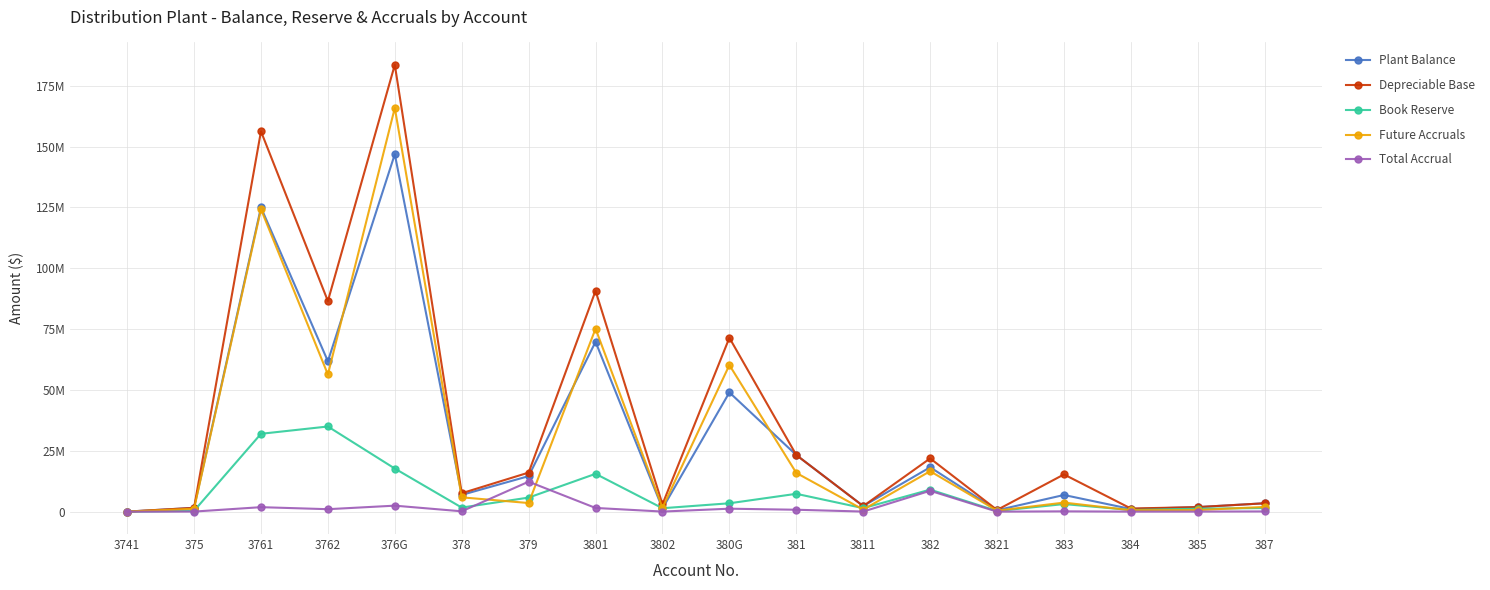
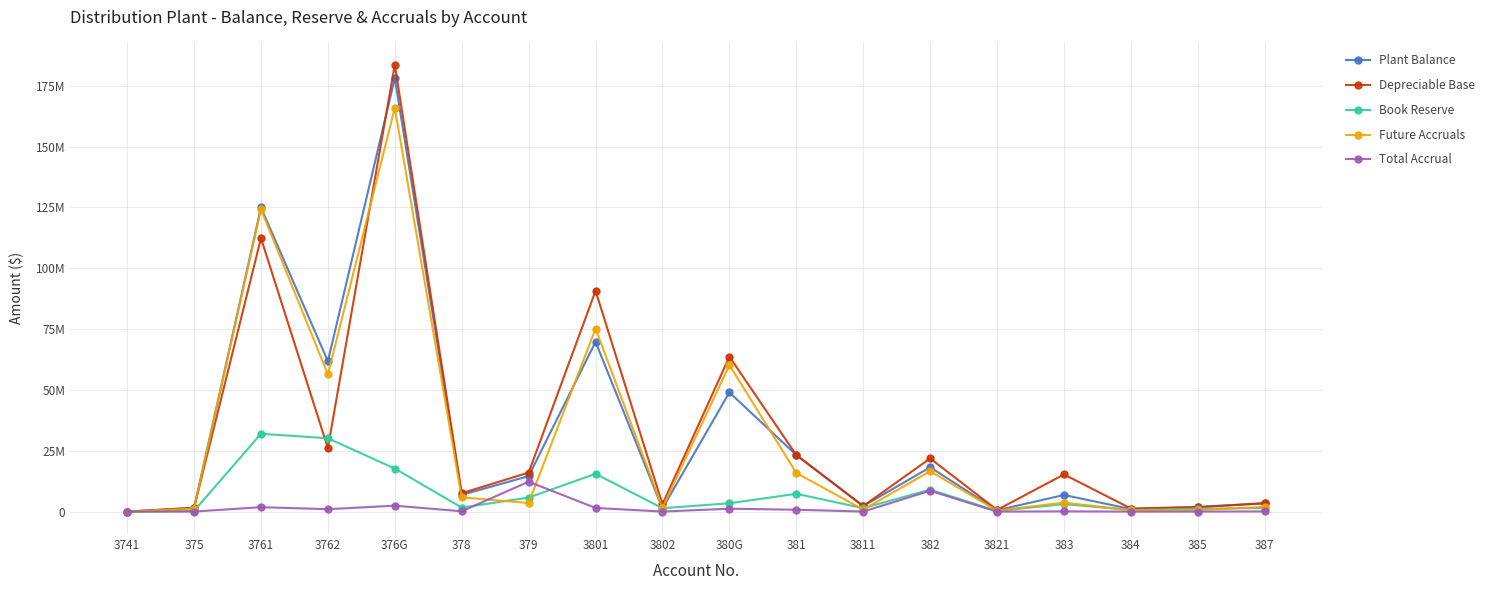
Depreciable Base, 3761: 156000000 -> 112000000
Depreciable Base, 3762: 87000000 -> 26000000
Book Reserve, 3762: 35000000 -> 30000000
Plant Balance, 376G: 147000000 -> 178000000
Depreciable Base, 380G: 71000000 -> 64000000
